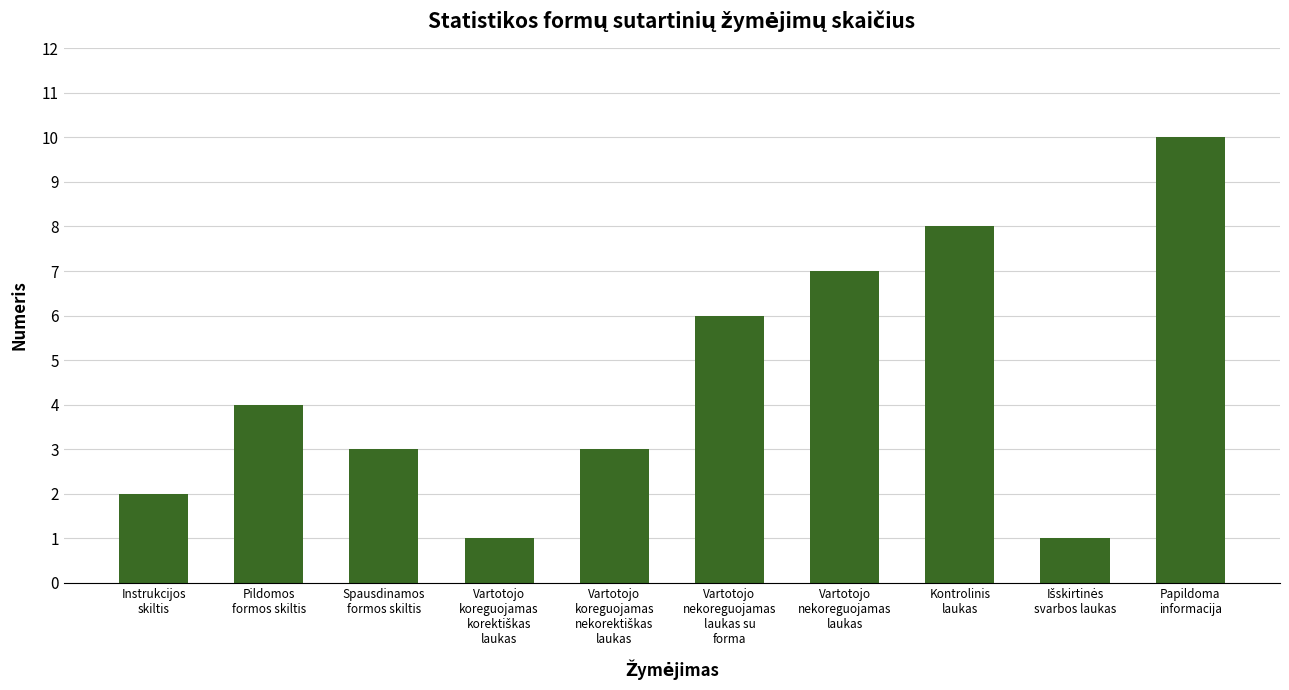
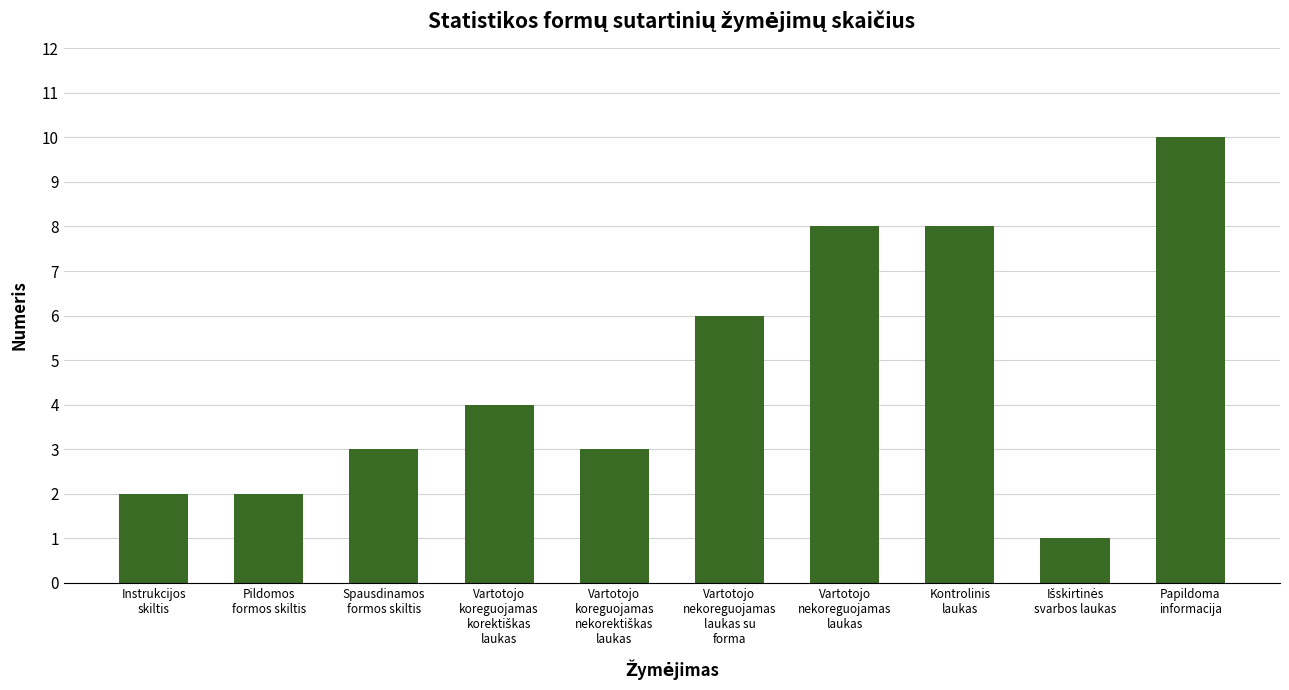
Pildomos formos skiltis: 4 -> 2
Vartotojo koreguojamas korektiškas laukas: 1 -> 4
Vartotojo nekoreguojamas laukas: 7 -> 8
